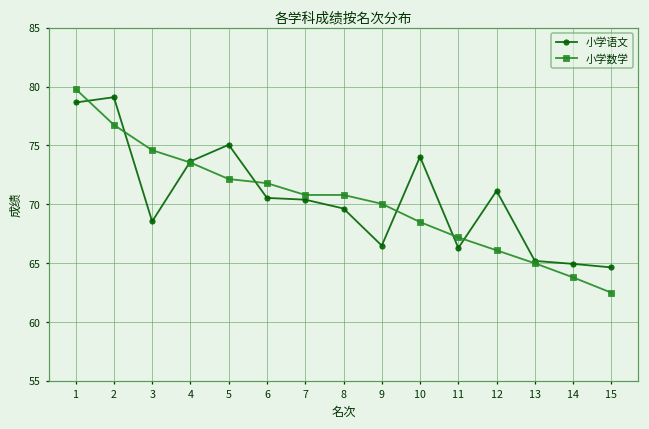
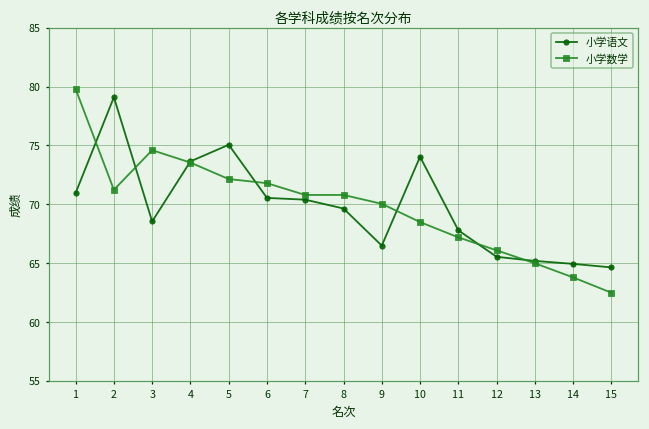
小学语文, 1: 78.7 -> 71.0
小学数学, 2: 76.8 -> 71.2
小学语文, 11: 66.3 -> 67.8
小学语文, 12: 71.2 -> 65.6
